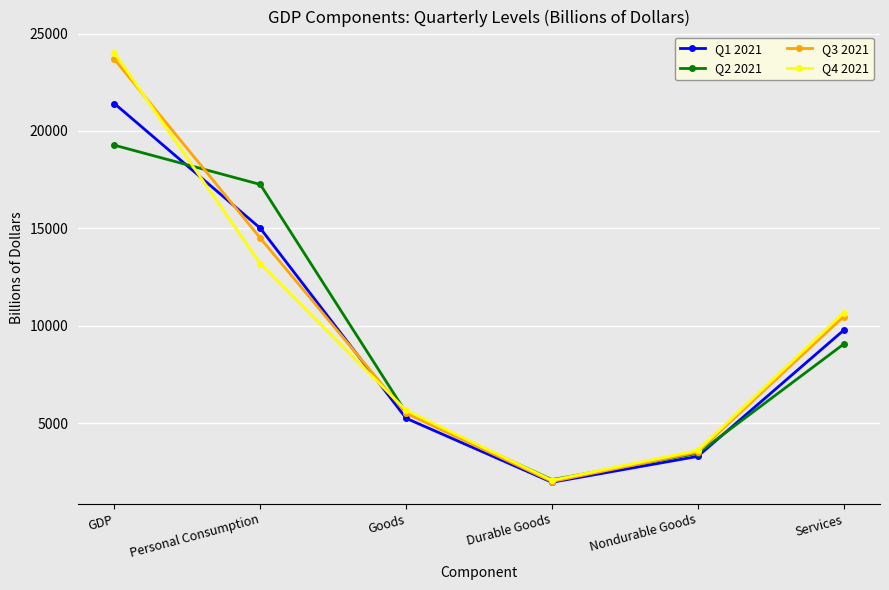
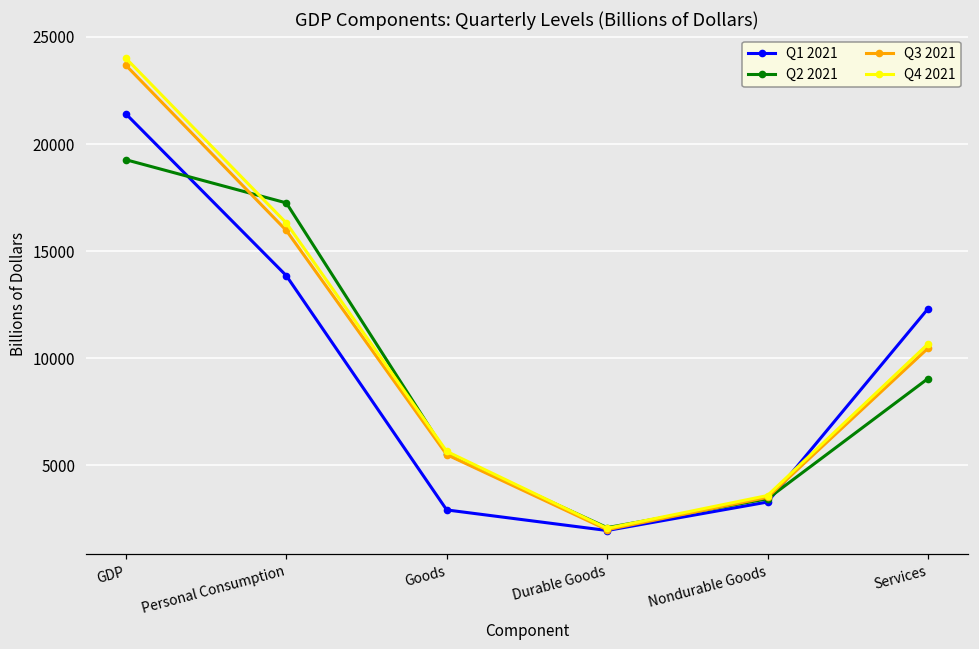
Q1 2021, Personal Consumption: 15000 -> 13900
Q3 2021, Personal Consumption: 14500 -> 16000
Q4 2021, Personal Consumption: 13200 -> 16300
Q1 2021, Goods: 5200 -> 2900
Q1 2021, Services: 9800 -> 12300
